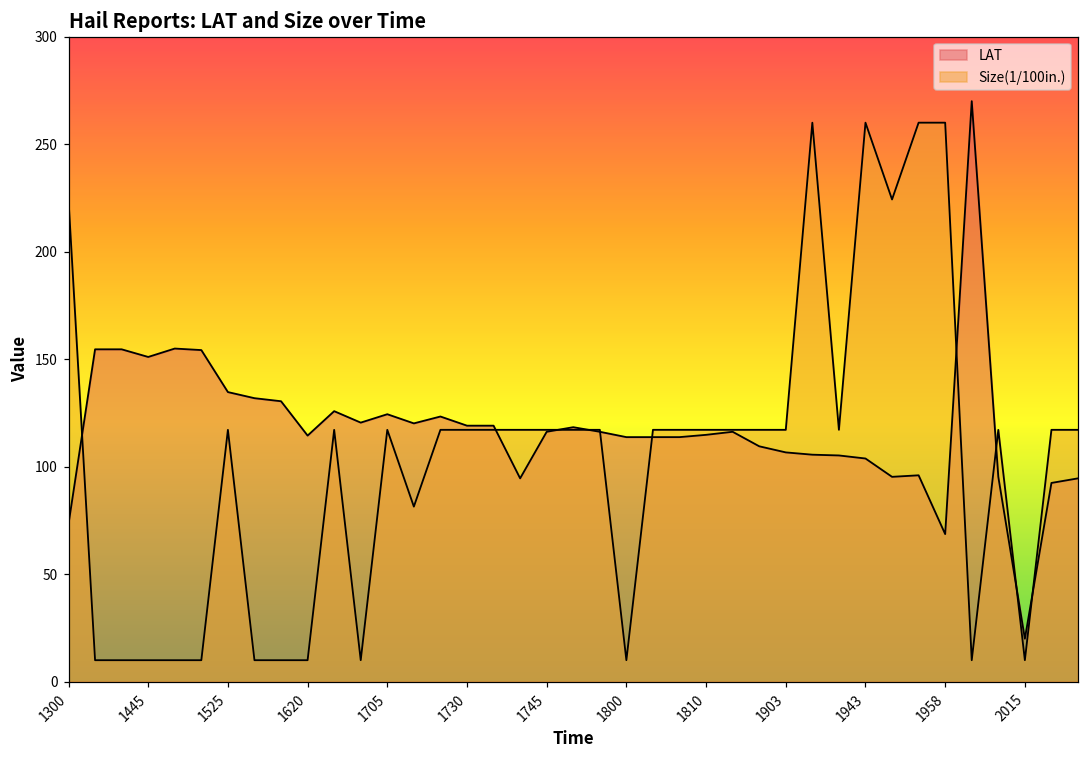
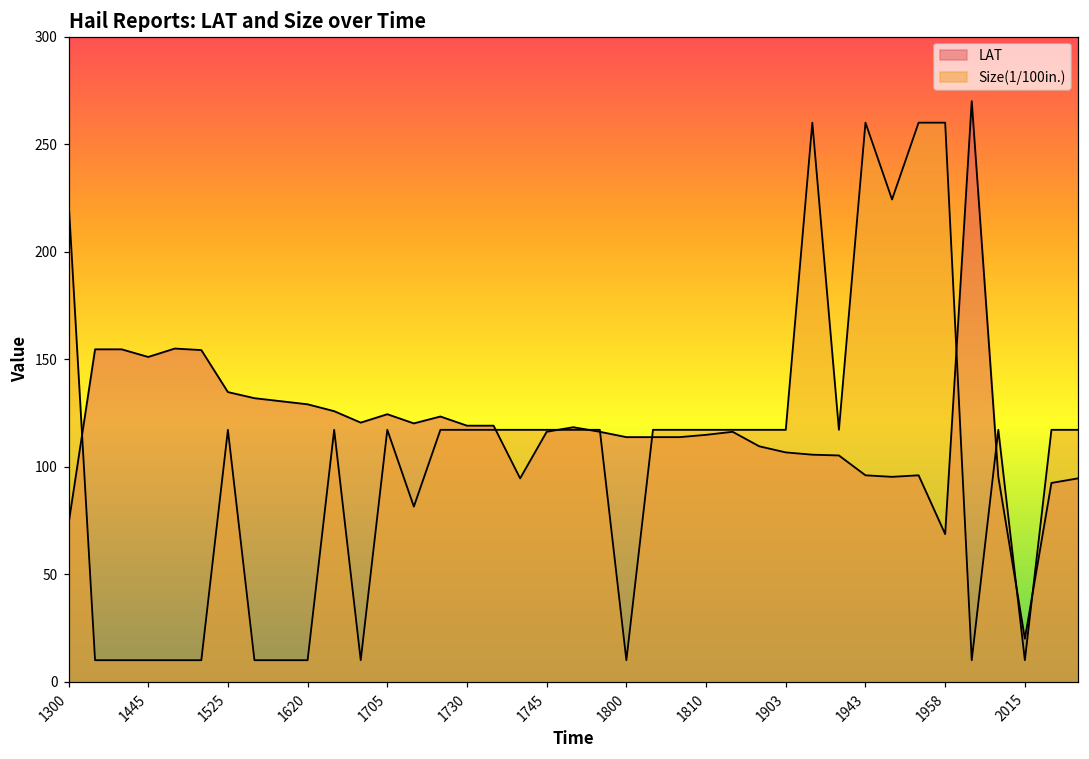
LAT, 1620: 114 -> 129
LAT, 1943: 104 -> 96
